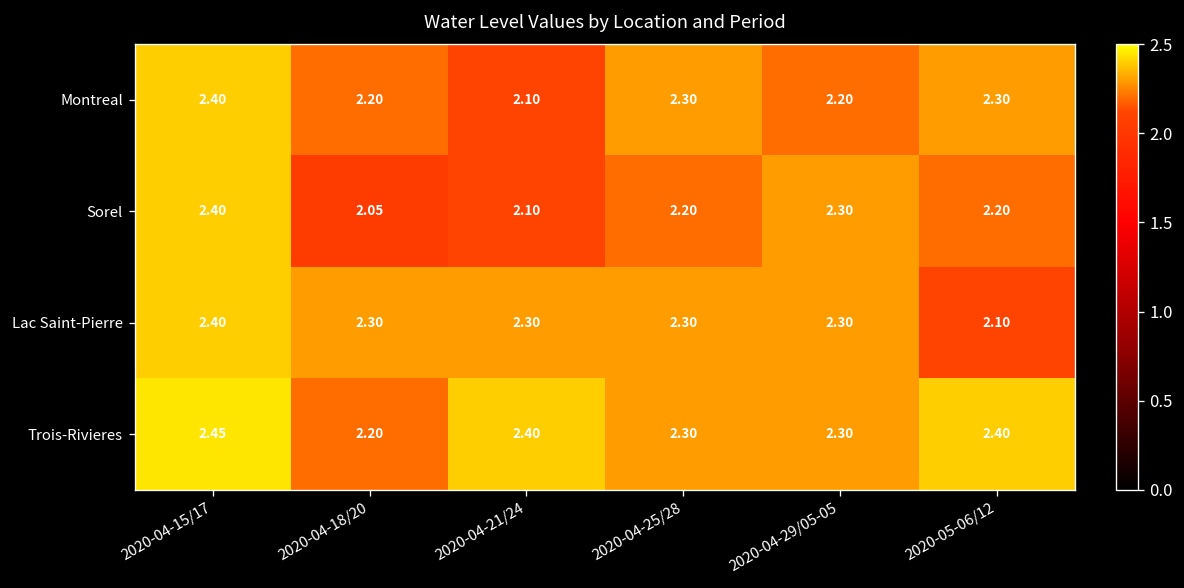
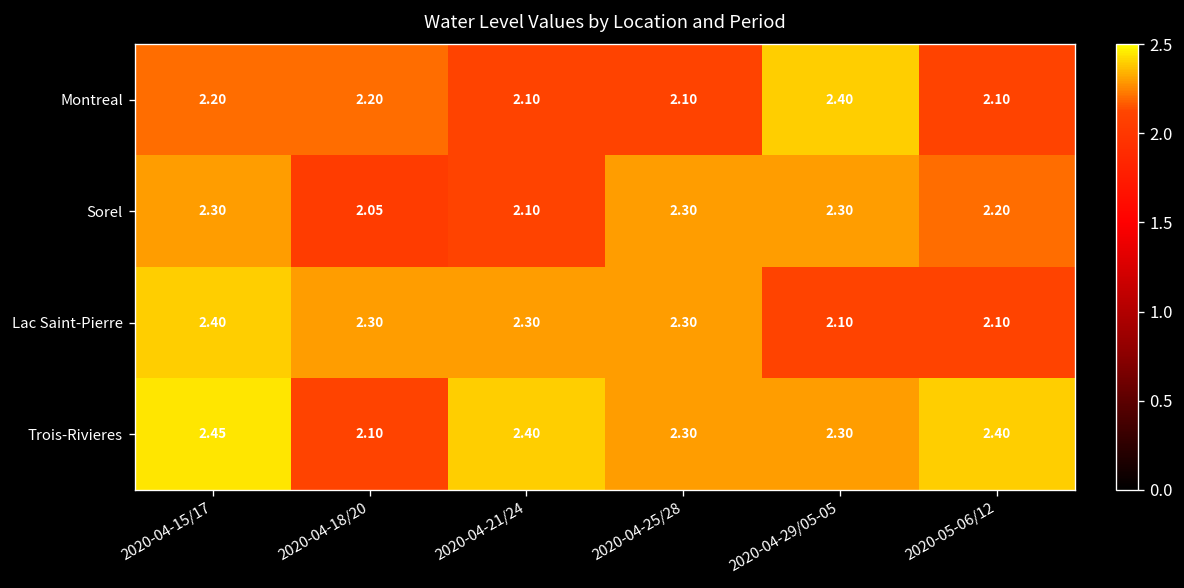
Montreal, 2020-04-15/17: 2.40 -> 2.20
Montreal, 2020-04-25/28: 2.30 -> 2.10
Montreal, 2020-04-29/05-05: 2.20 -> 2.40
Montreal, 2020-05-06/12: 2.30 -> 2.10
Sorel, 2020-04-15/17: 2.40 -> 2.30
Sorel, 2020-04-25/28: 2.20 -> 2.30
Lac Saint-Pierre, 2020-04-29/05-05: 2.30 -> 2.10
Trois-Rivieres, 2020-04-18/20: 2.20 -> 2.10
